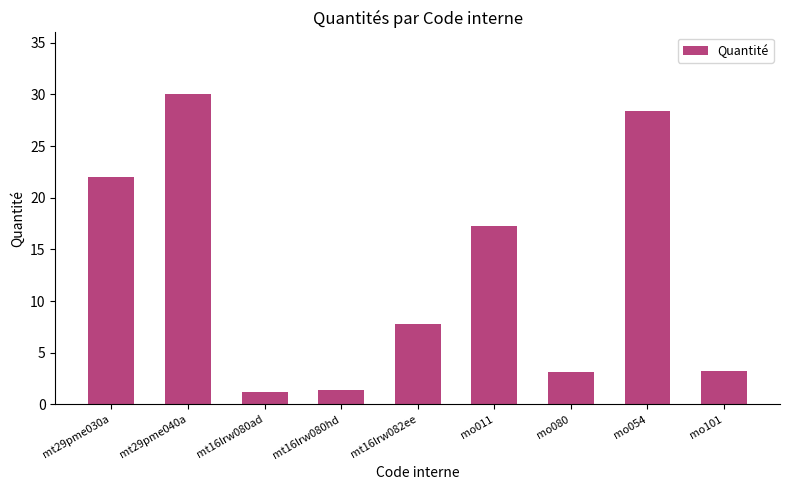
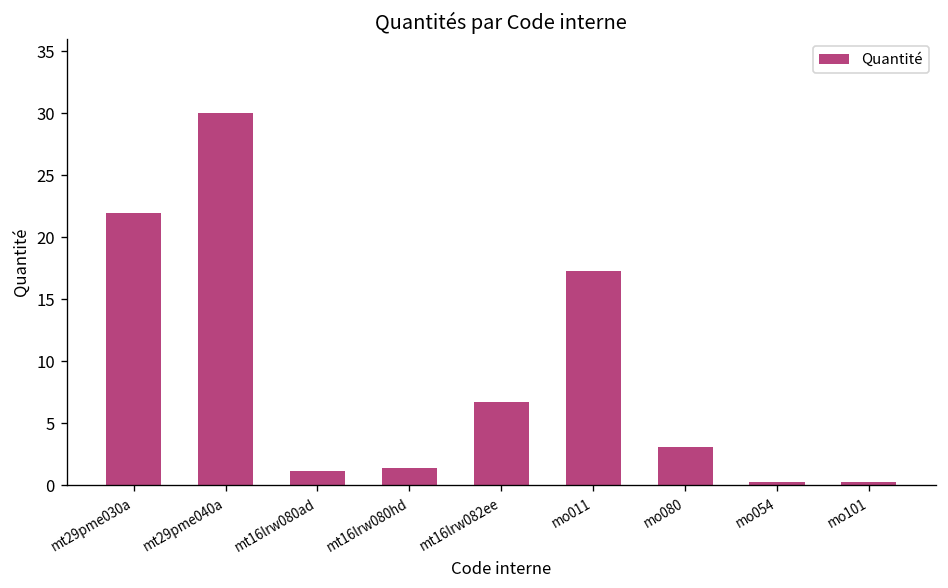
mt16lrw082ee: 7.8 -> 6.7
mo054: 28.4 -> 0.3
mo101: 3.2 -> 0.3
